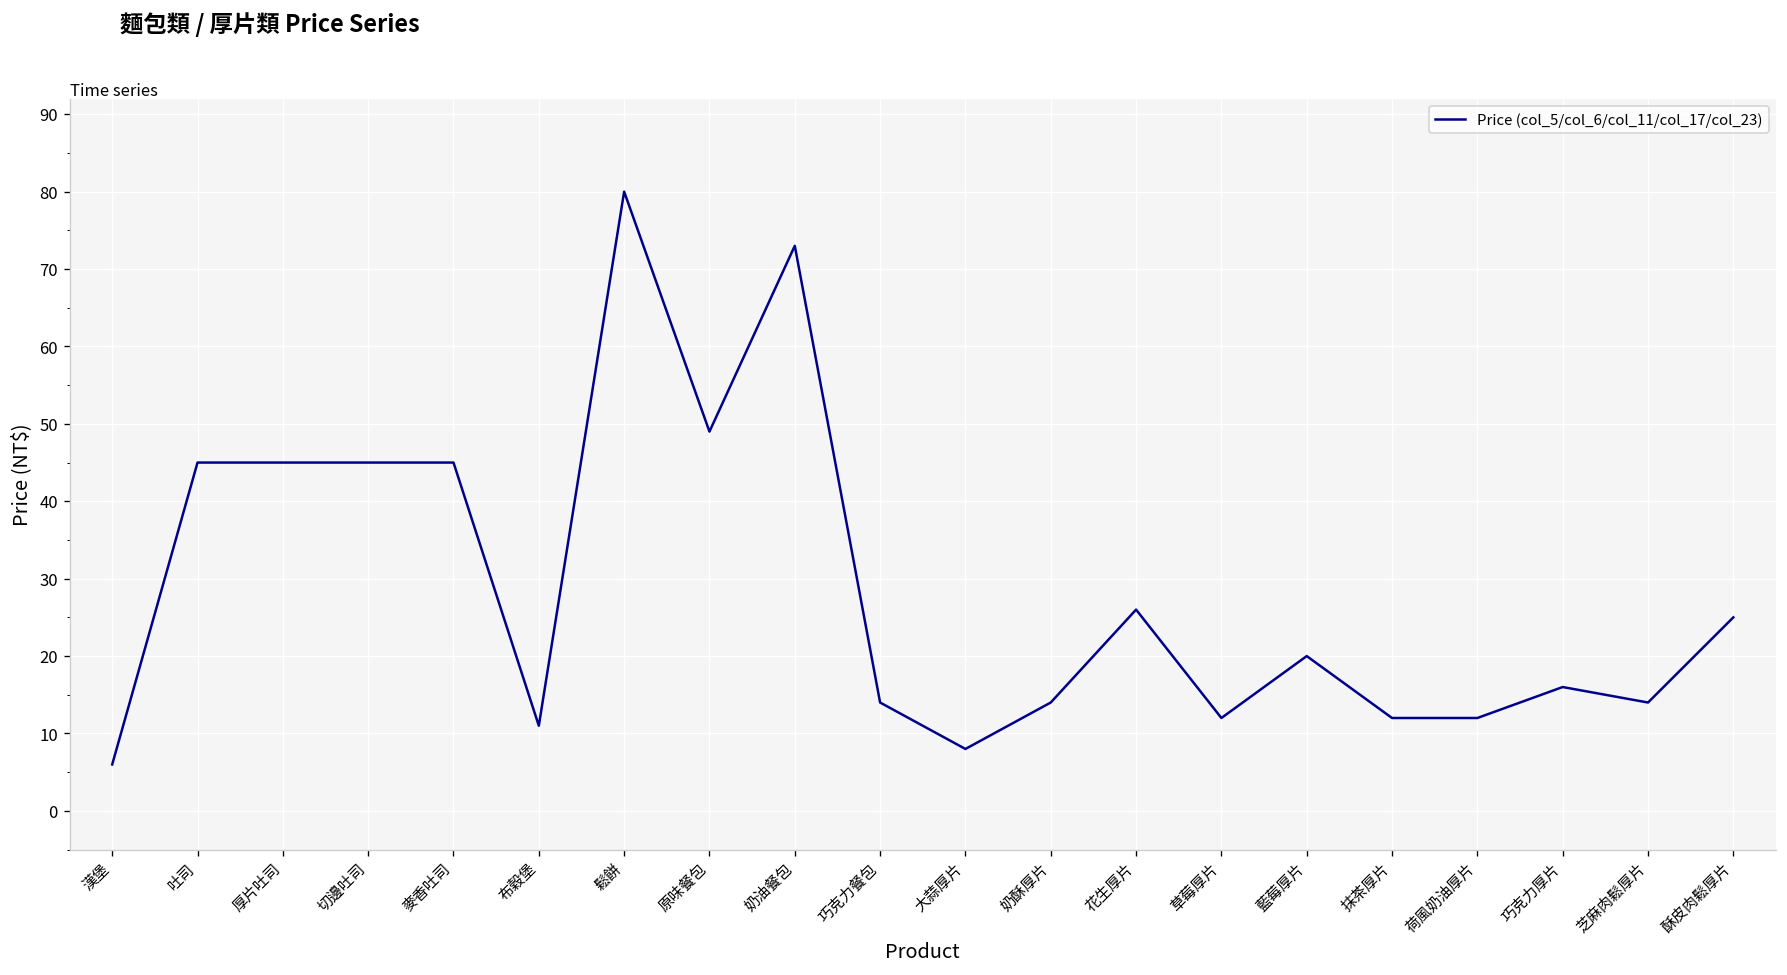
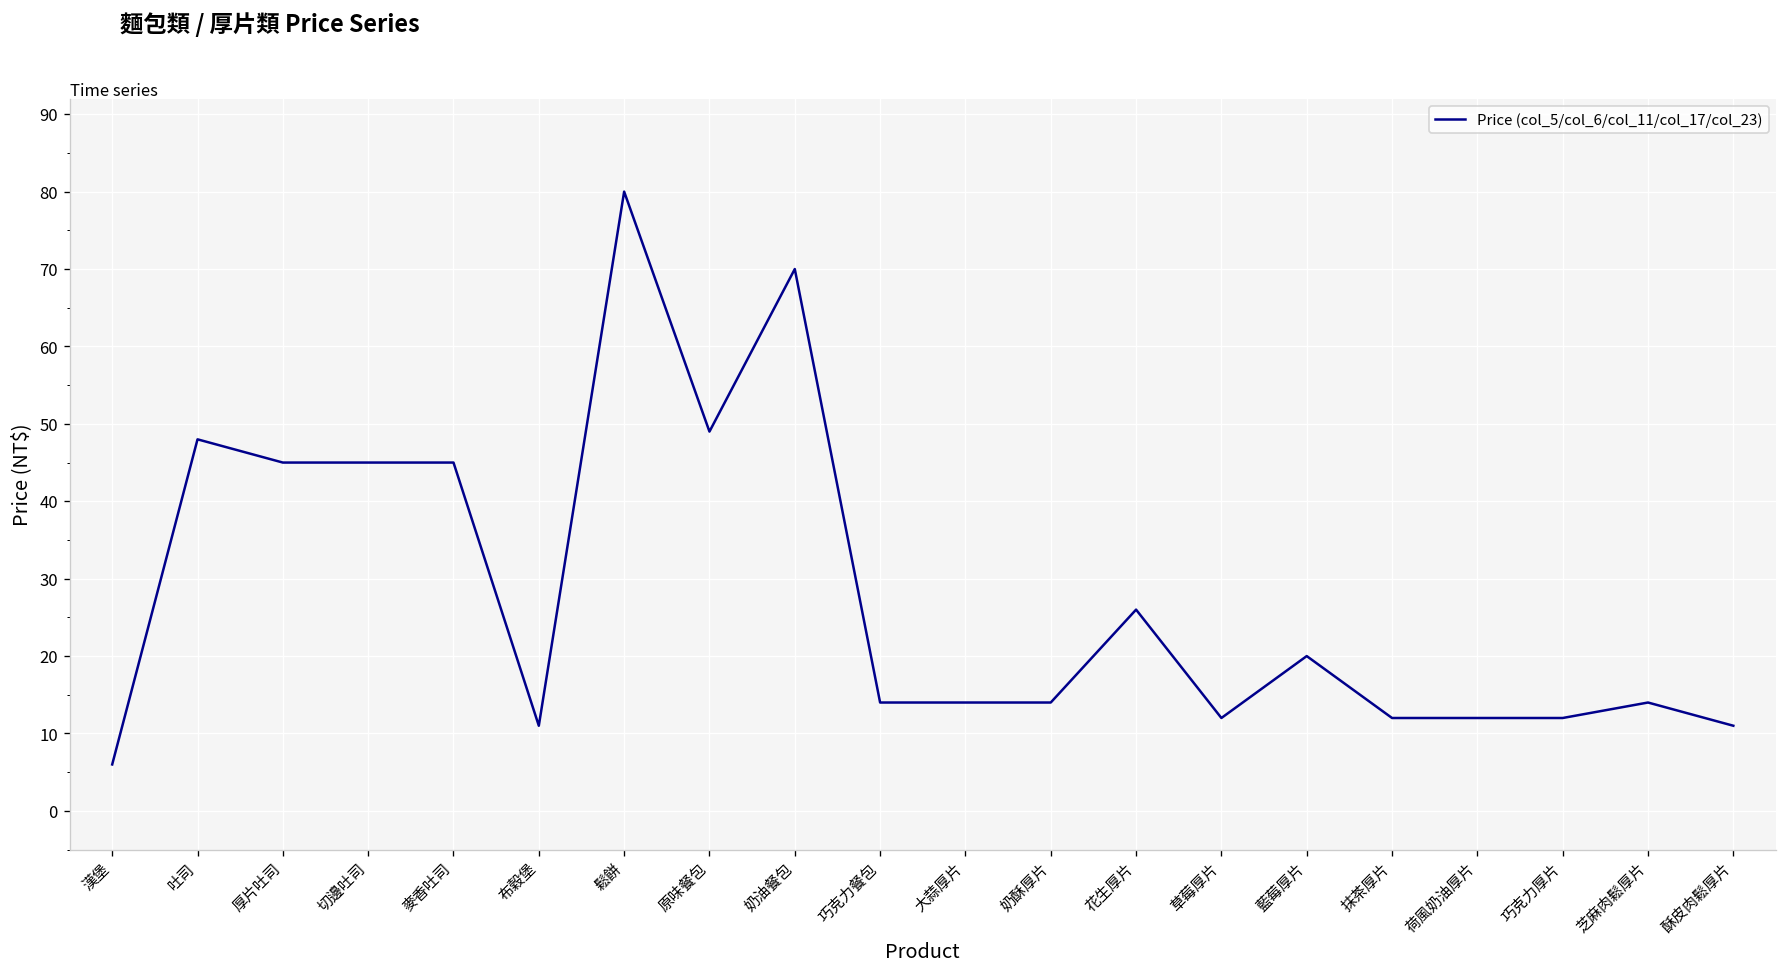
吐司: 45 -> 48
奶油餐包: 73 -> 70
大蒜厚片: 8 -> 14
巧克力厚片: 16 -> 12
酥皮肉鬆厚片: 25 -> 11
